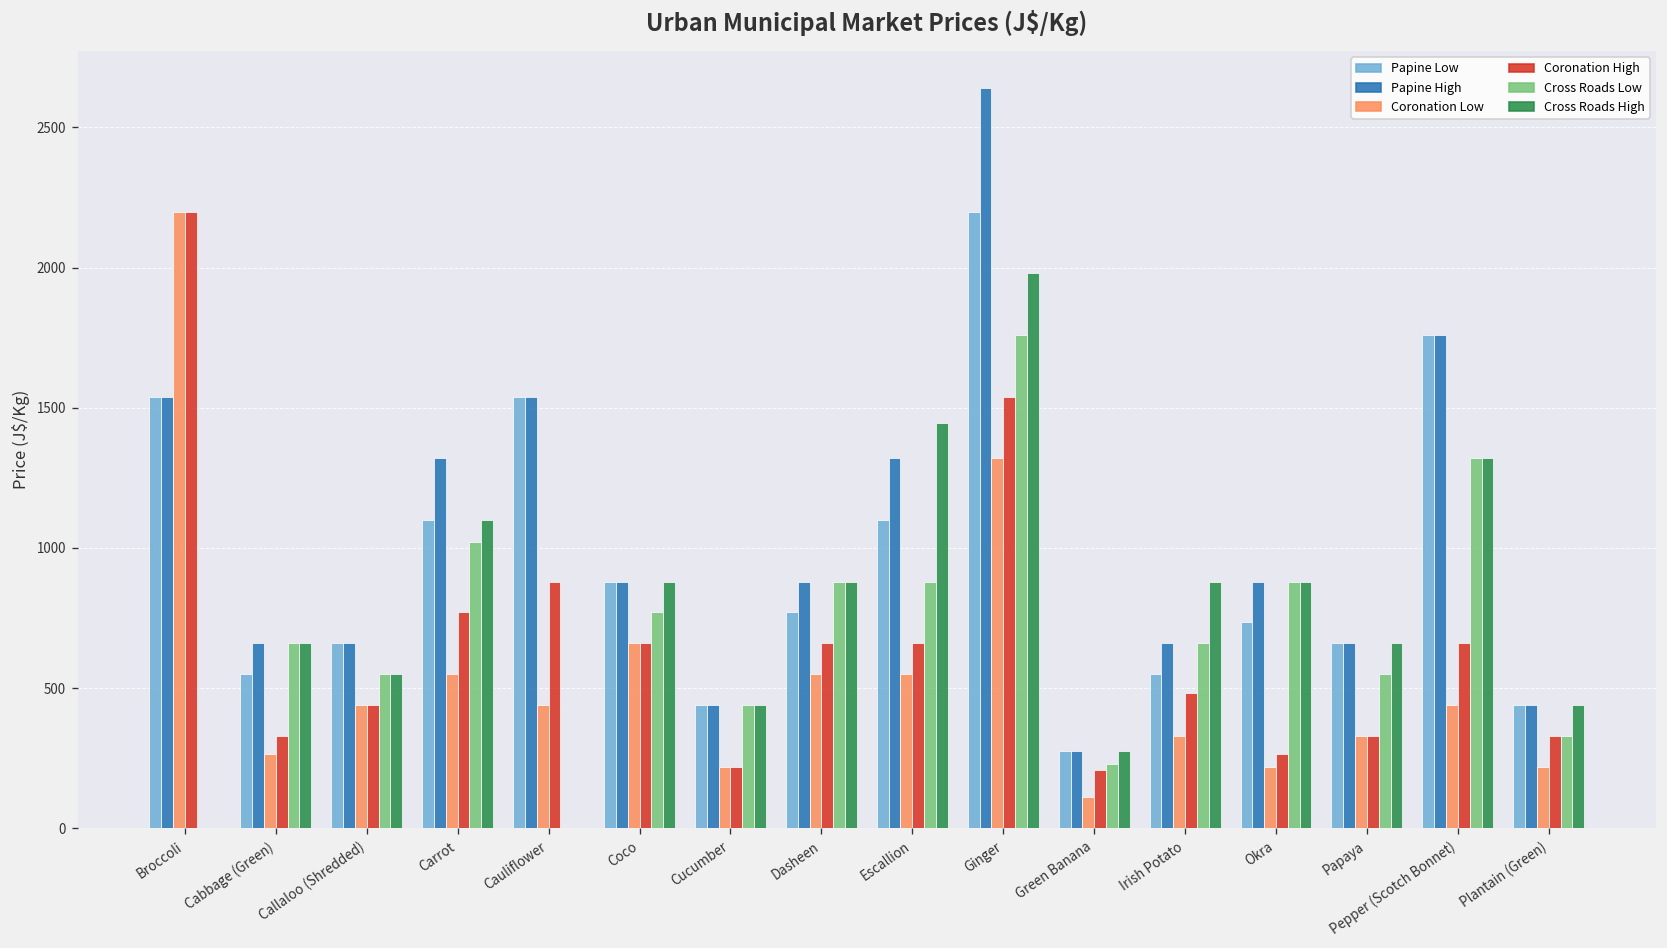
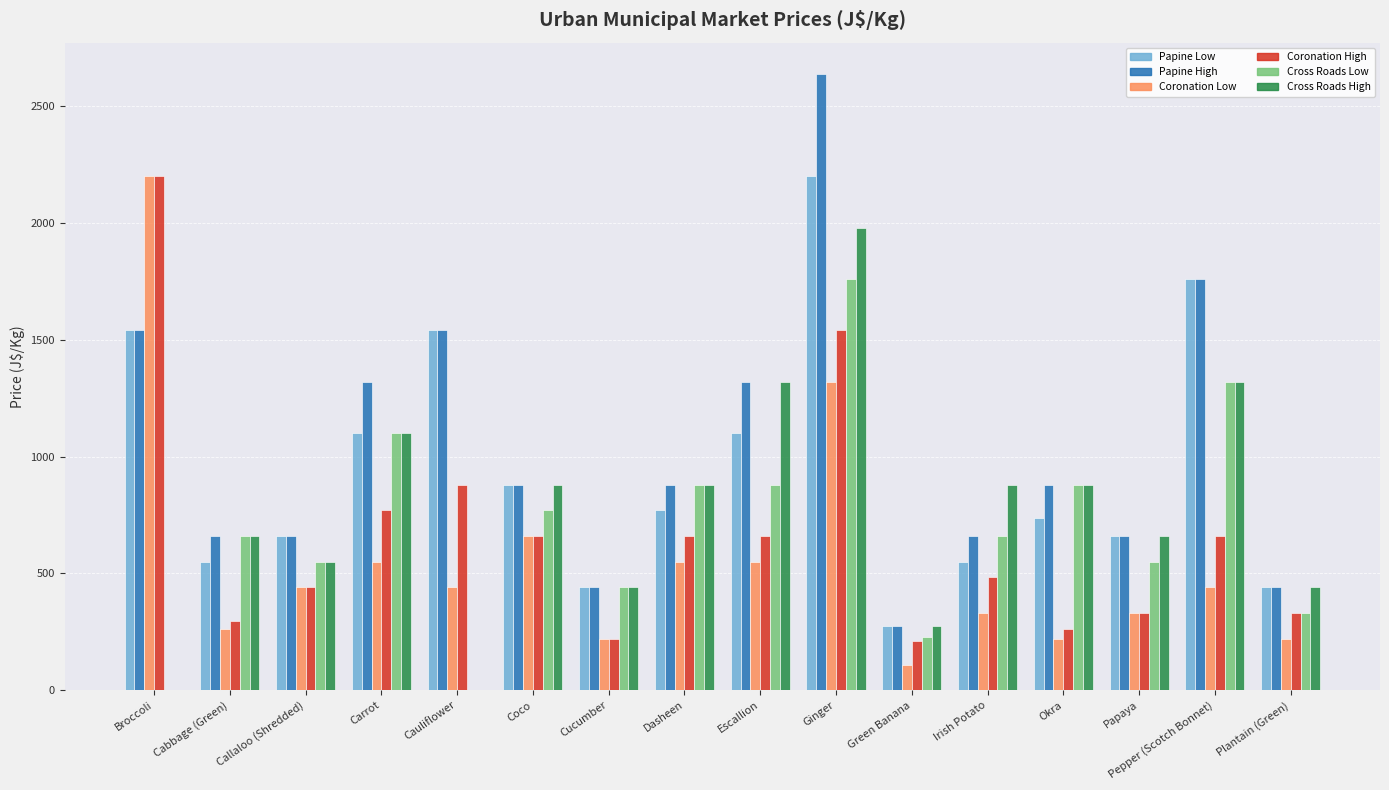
Coronation High, Cabbage (Green): 330 -> 300
Cross Roads Low, Carrot: 1020 -> 1100
Cross Roads High, Escallion: 1450 -> 1320
